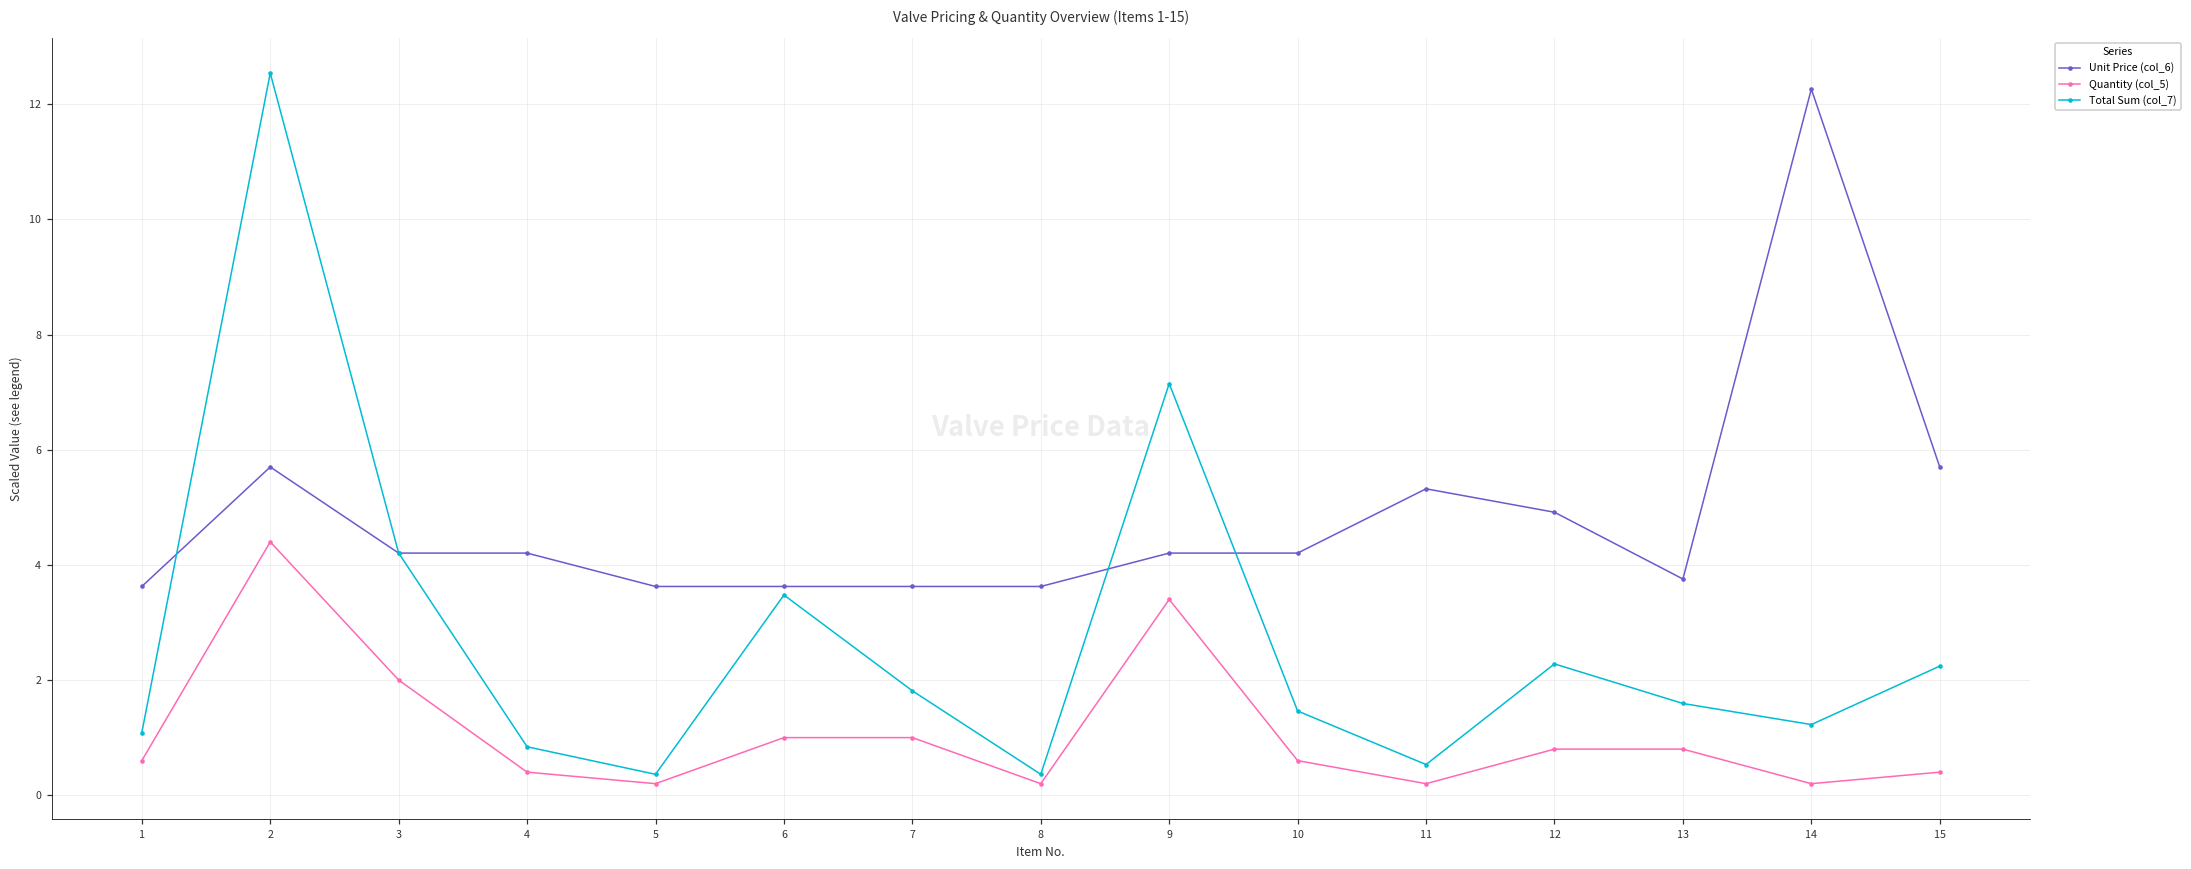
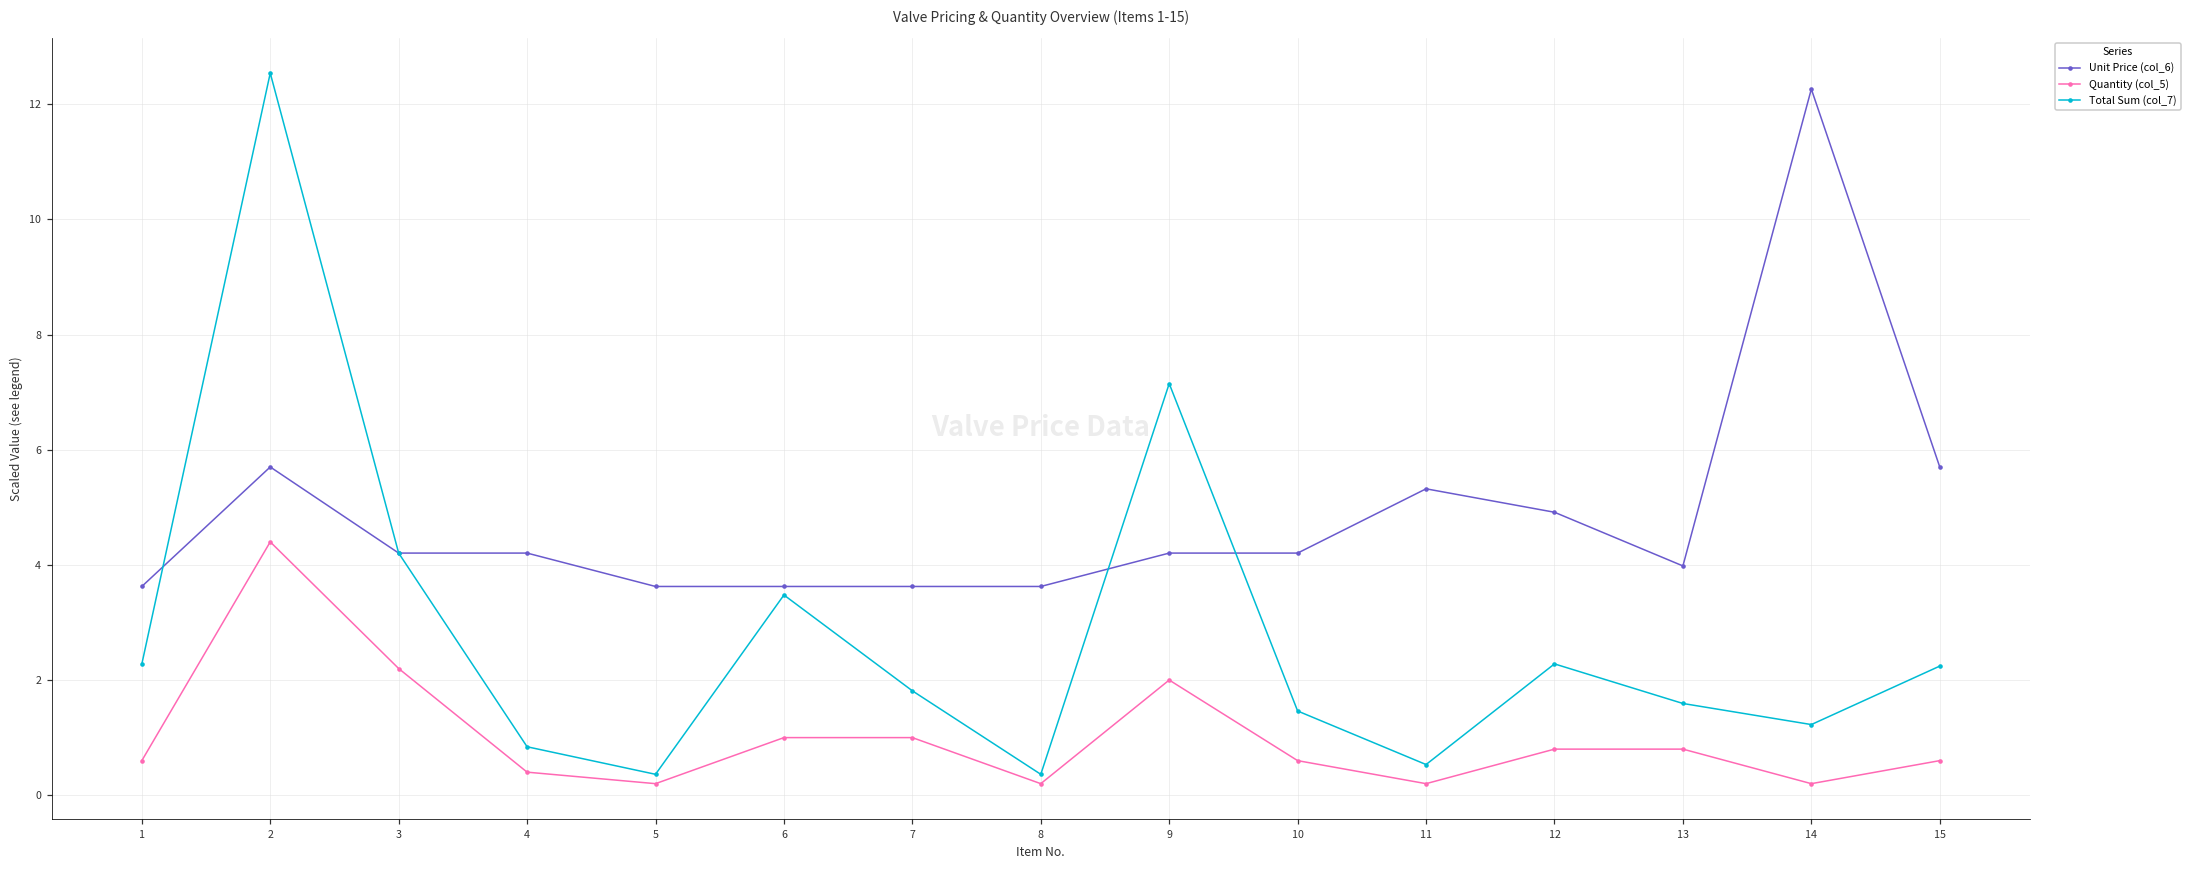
Total Sum (col_7), 1: 1.1 -> 2.3
Quantity (col_5), 3: 2.0 -> 2.2
Quantity (col_5), 9: 3.4 -> 2.0
Unit Price (col_6), 13: 3.8 -> 4.0
Quantity (col_5), 15: 0.4 -> 0.6
